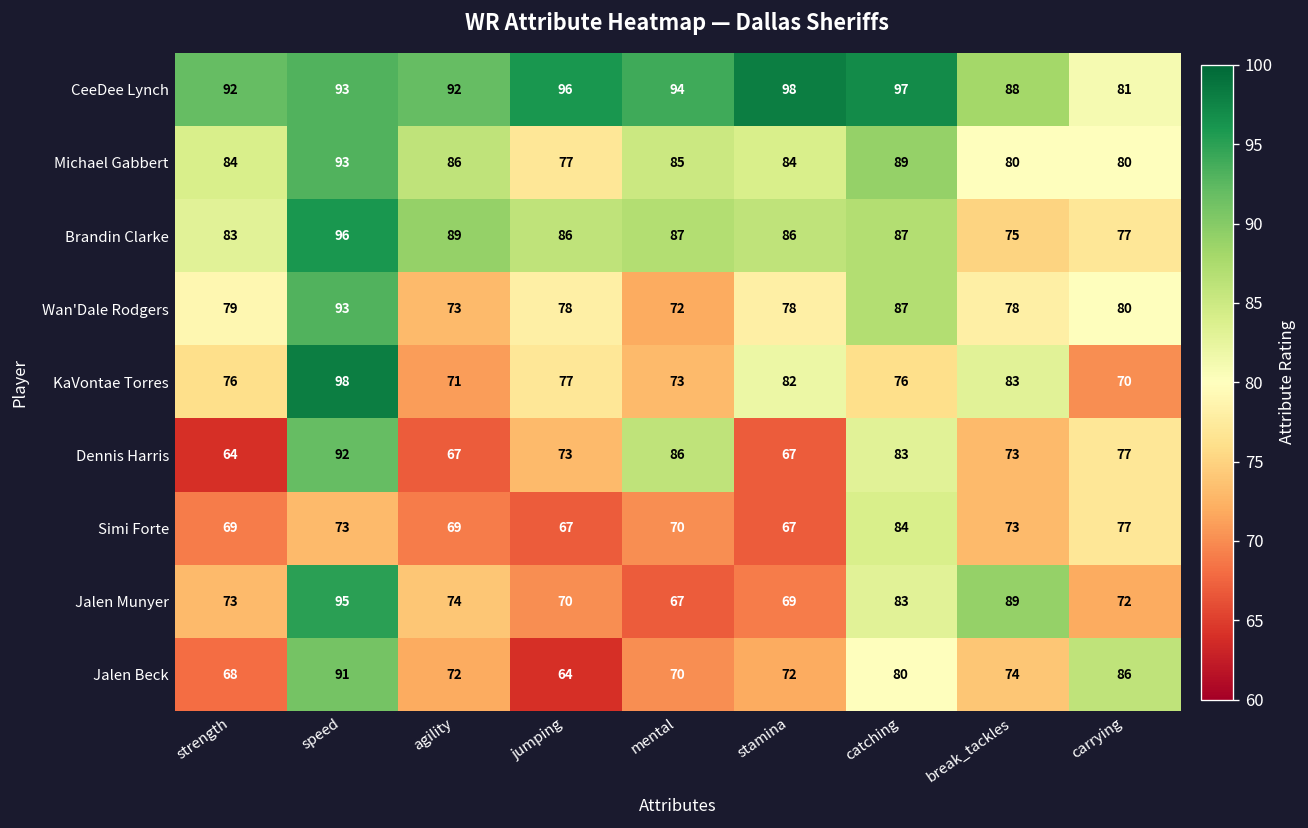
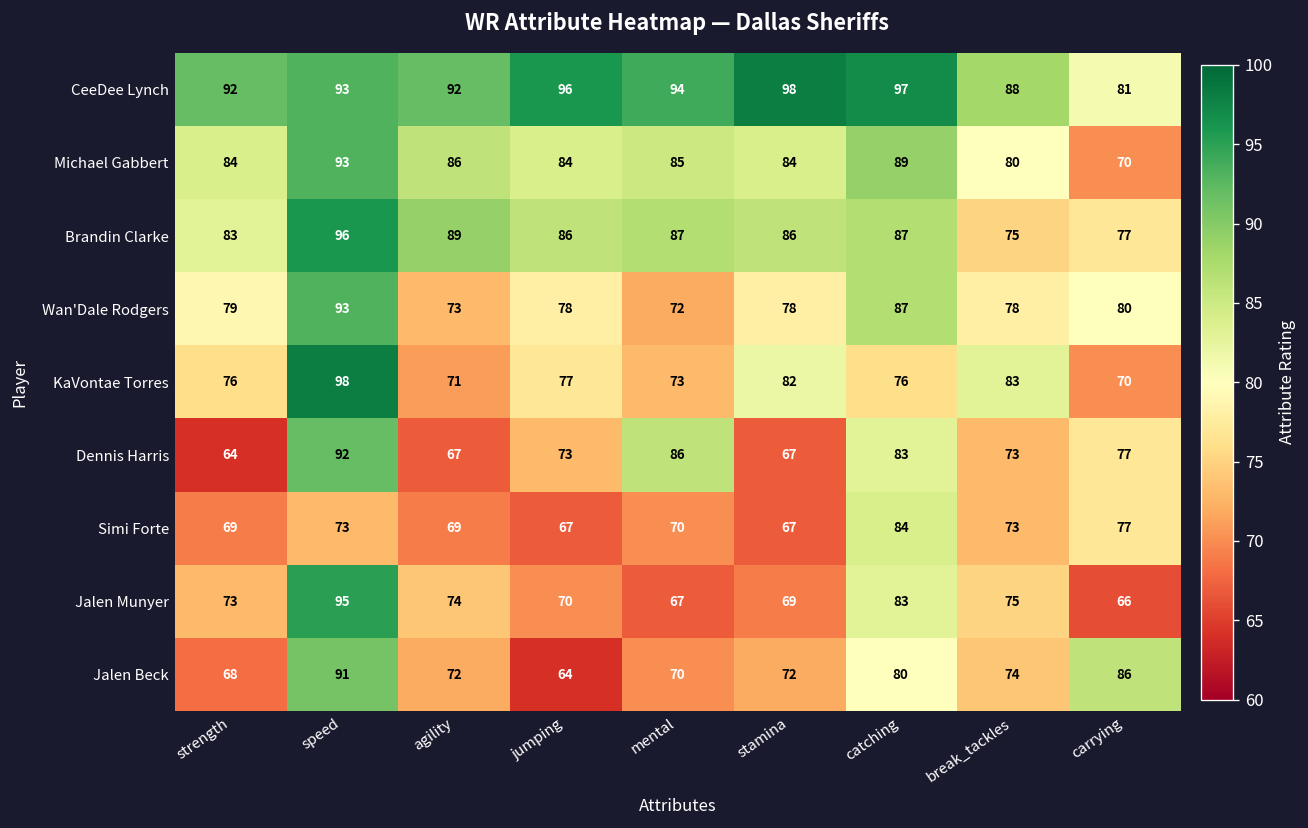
Michael Gabbert, jumping: 77 -> 84
Michael Gabbert, carrying: 80 -> 70
Jalen Munyer, break_tackles: 89 -> 75
Jalen Munyer, carrying: 72 -> 66
